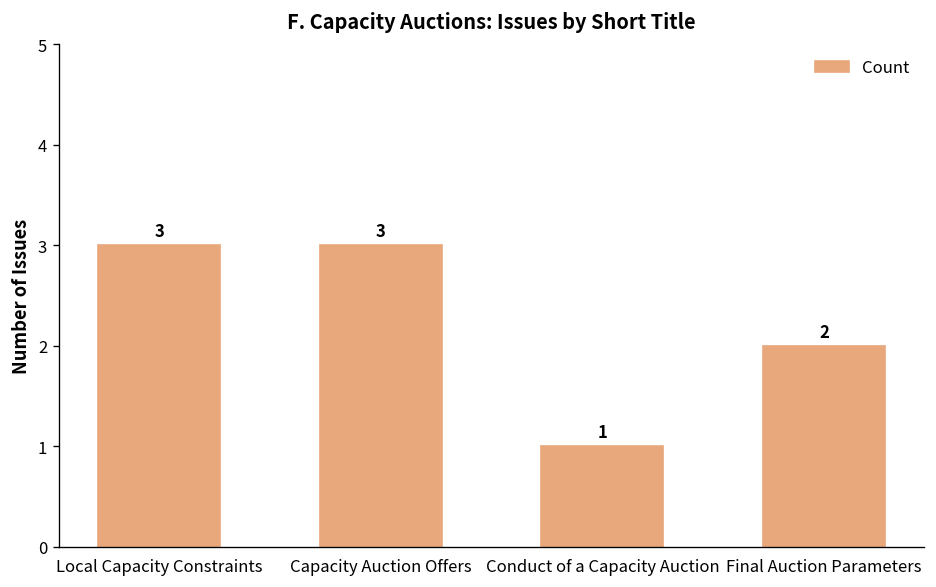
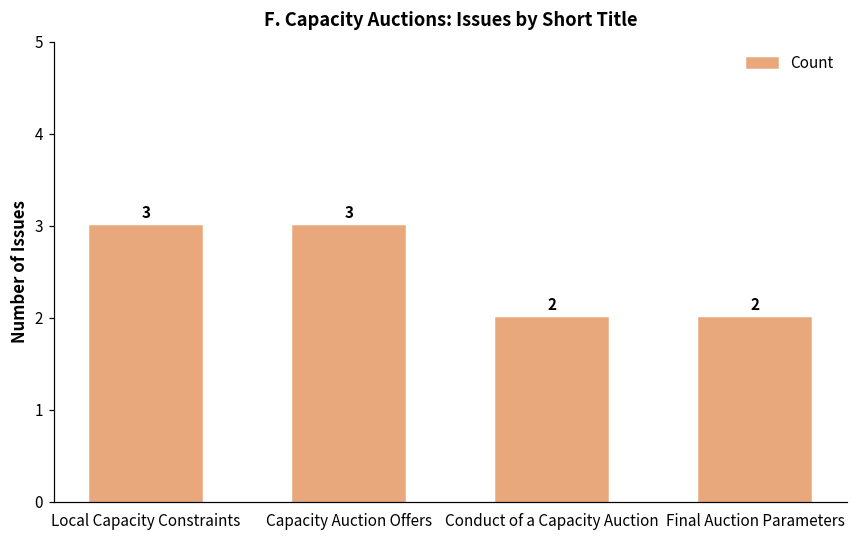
Conduct of a Capacity Auction: 1 -> 2
